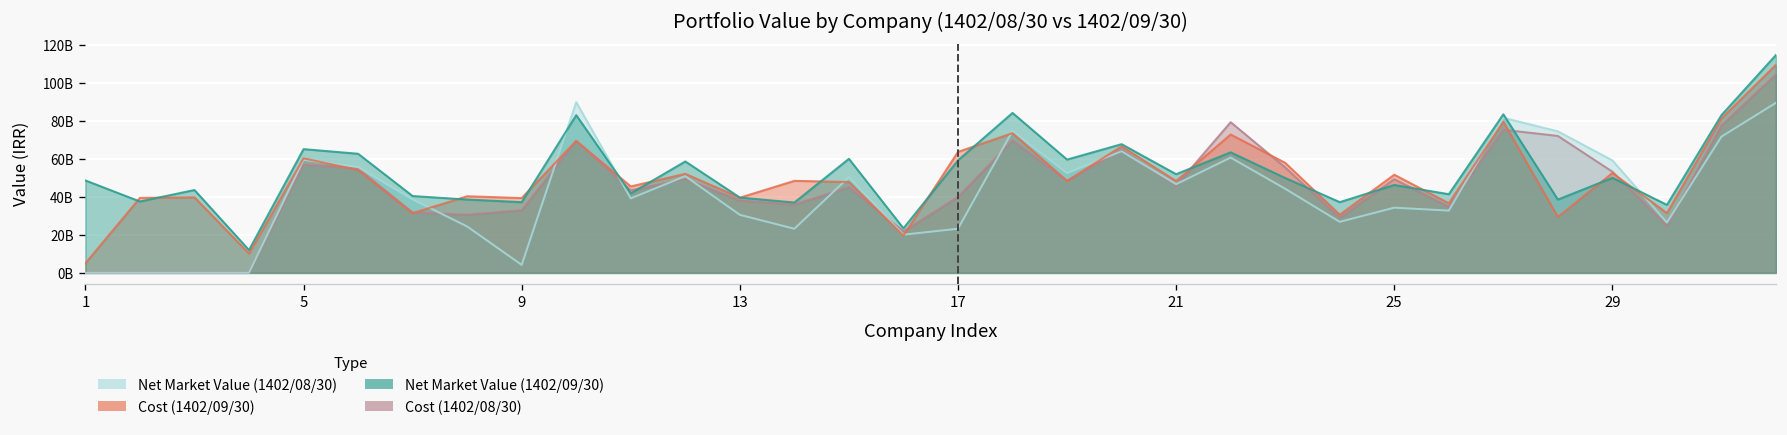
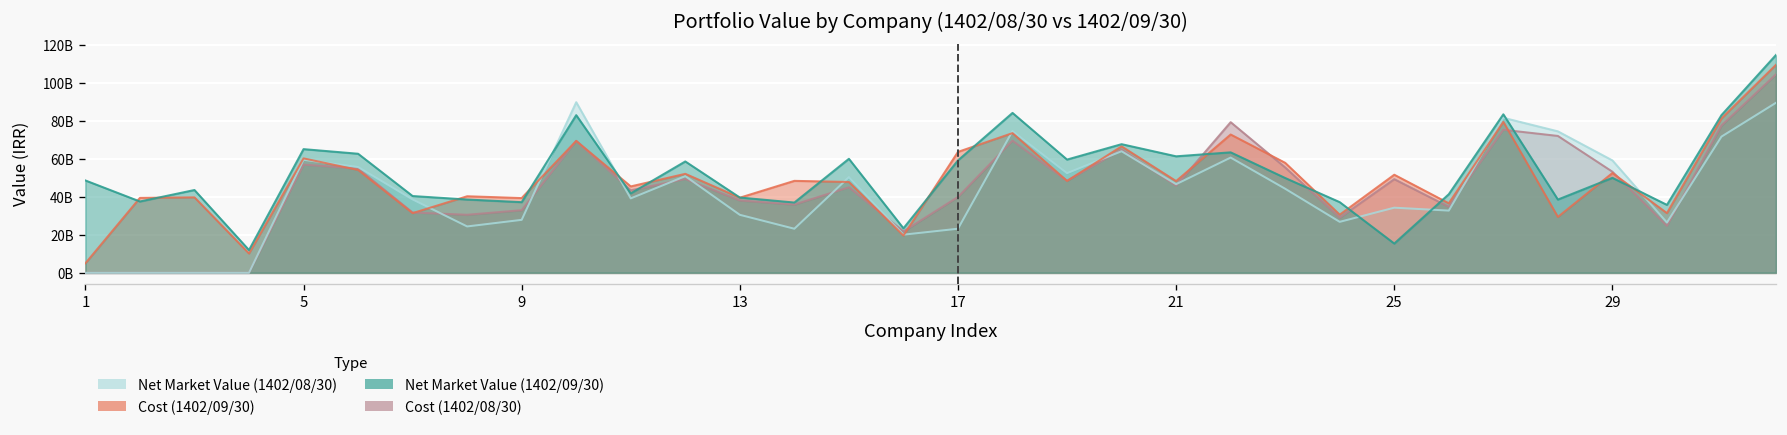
Net Market Value (1402/08/30), 9: 4000000000 -> 28000000000
Net Market Value (1402/09/30), 21: 52000000000 -> 61000000000
Net Market Value (1402/09/30), 25: 46000000000 -> 15000000000
